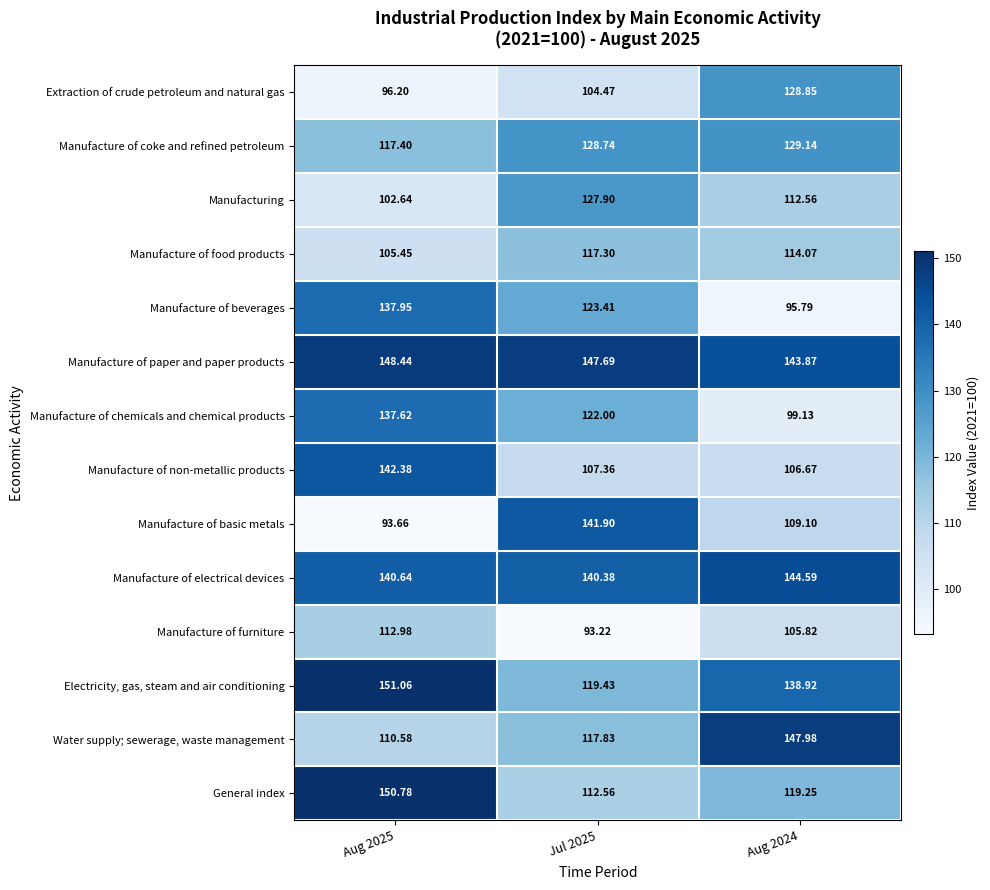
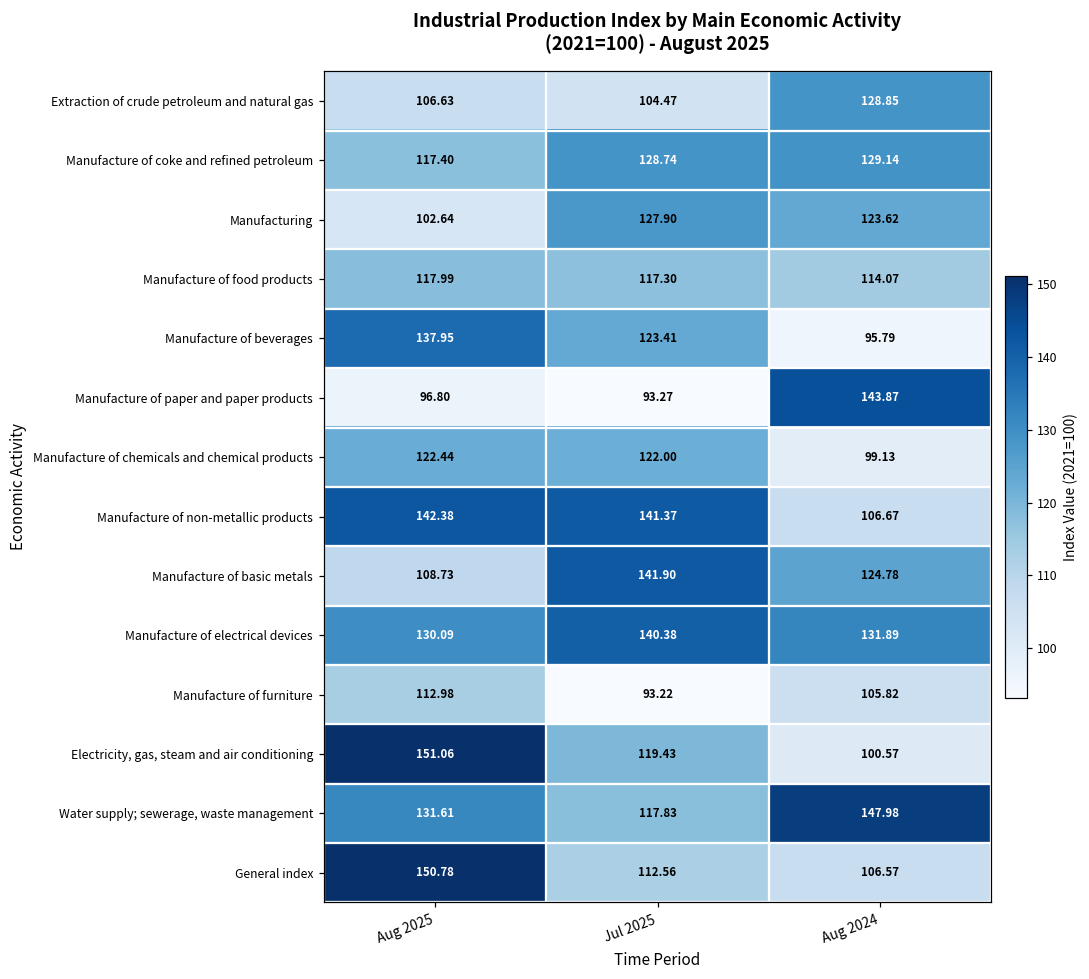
Extraction of crude petroleum and natural gas, Aug 2025: 96.20 -> 106.63
Manufacturing, Aug 2024: 112.56 -> 123.62
Manufacture of food products, Aug 2025: 105.45 -> 117.99
Manufacture of paper and paper products, Aug 2025: 148.44 -> 96.80
Manufacture of paper and paper products, Jul 2025: 147.69 -> 93.27
Manufacture of chemicals and chemical products, Aug 2025: 137.62 -> 122.44
Manufacture of non-metallic products, Jul 2025: 107.36 -> 141.37
Manufacture of basic metals, Aug 2025: 93.66 -> 108.73
Manufacture of basic metals, Aug 2024: 109.10 -> 124.78
Manufacture of electrical devices, Aug 2025: 140.64 -> 130.09
Manufacture of electrical devices, Aug 2024: 144.59 -> 131.89
Electricity, gas, steam and air conditioning, Aug 2024: 138.92 -> 100.57
Water supply; sewerage, waste management, Aug 2025: 110.58 -> 131.61
General index, Aug 2024: 119.25 -> 106.57
